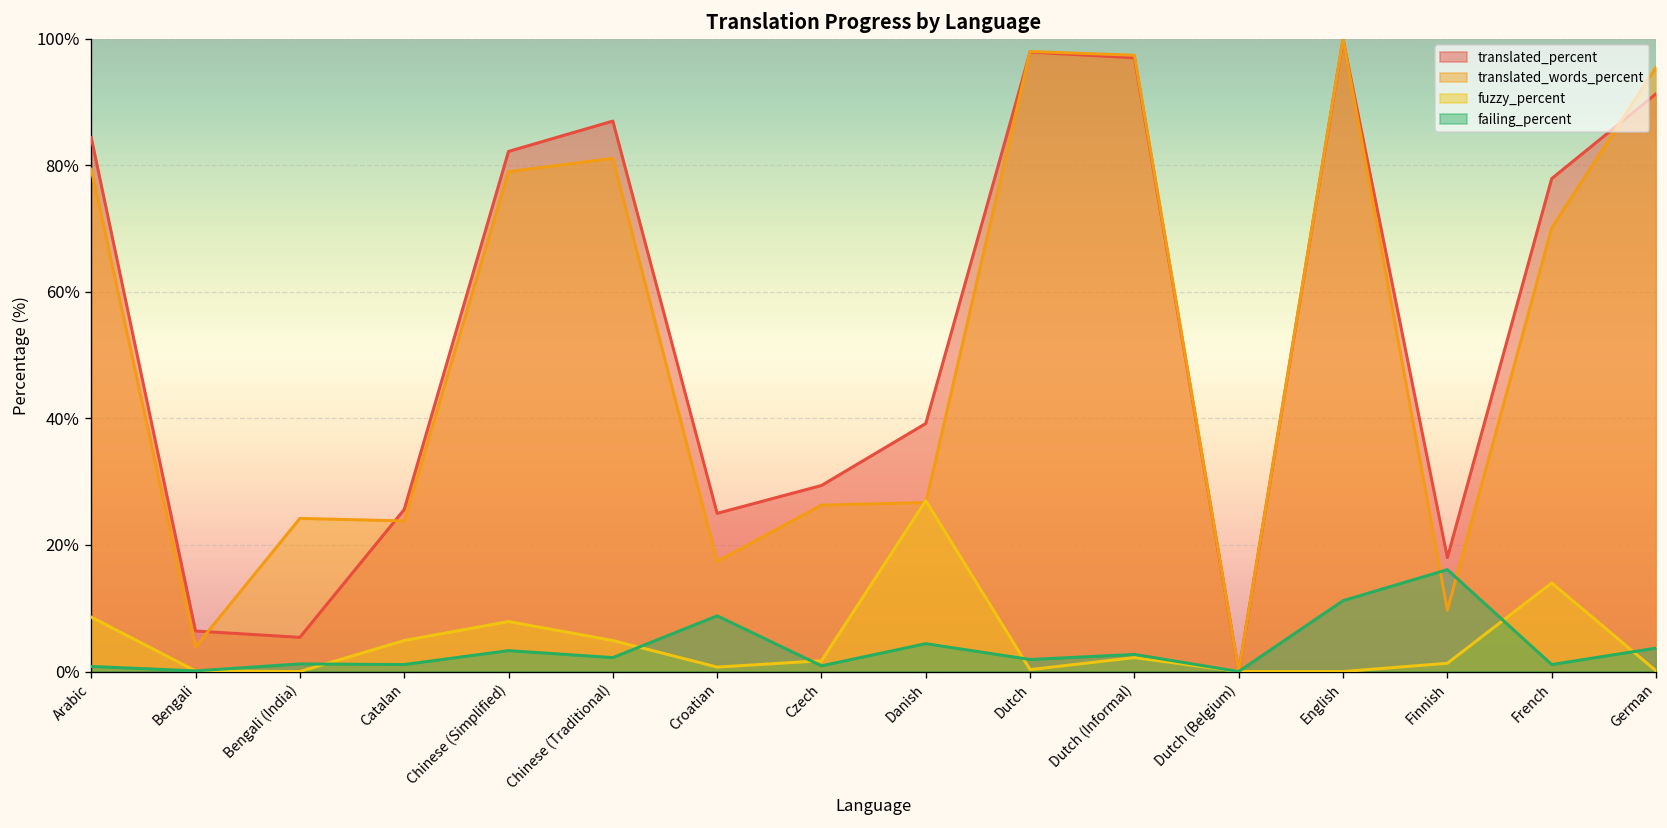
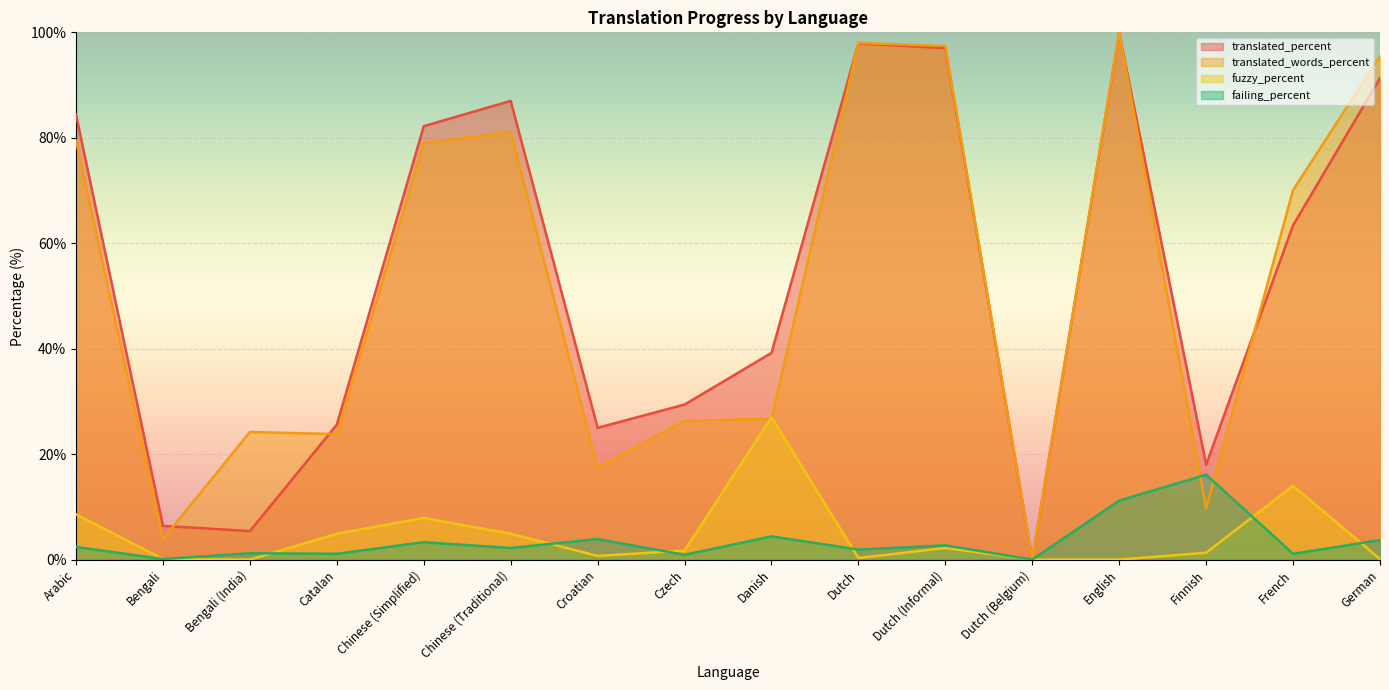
failing_percent, Arabic: 1% -> 2%
failing_percent, Croatian: 9% -> 4%
translated_percent, French: 78% -> 63%
